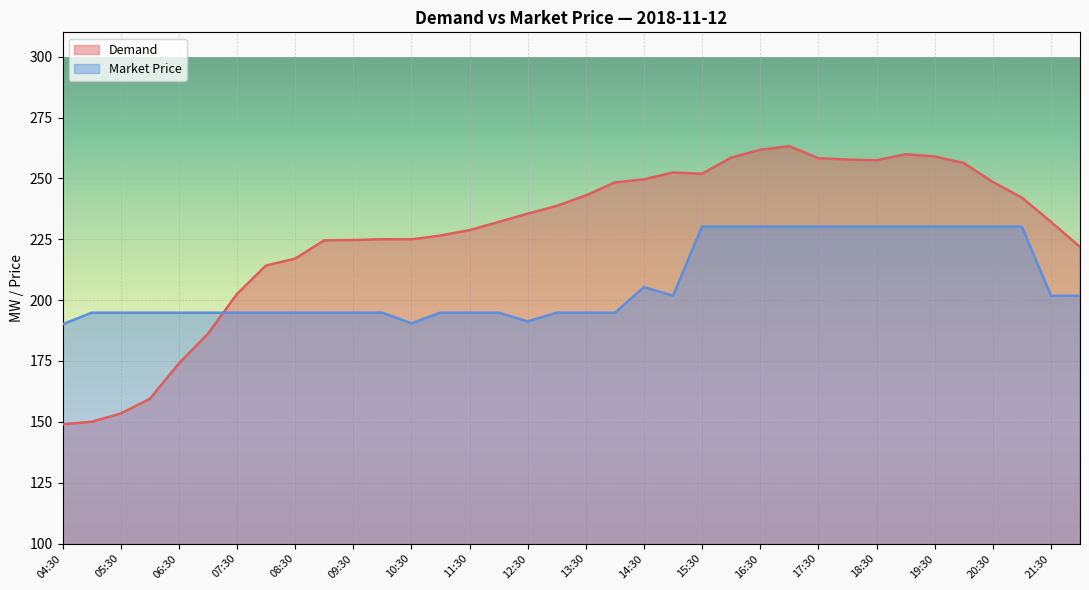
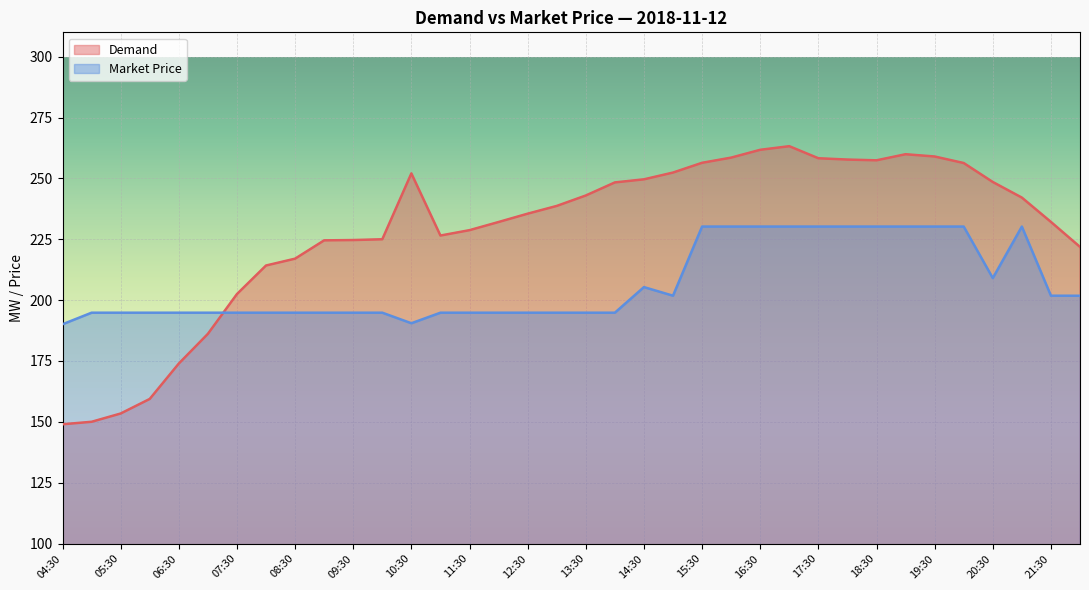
Demand, 10:30: 225 -> 252
Market Price, 12:30: 191 -> 195
Demand, 15:30: 252 -> 256
Market Price, 20:30: 230 -> 209
